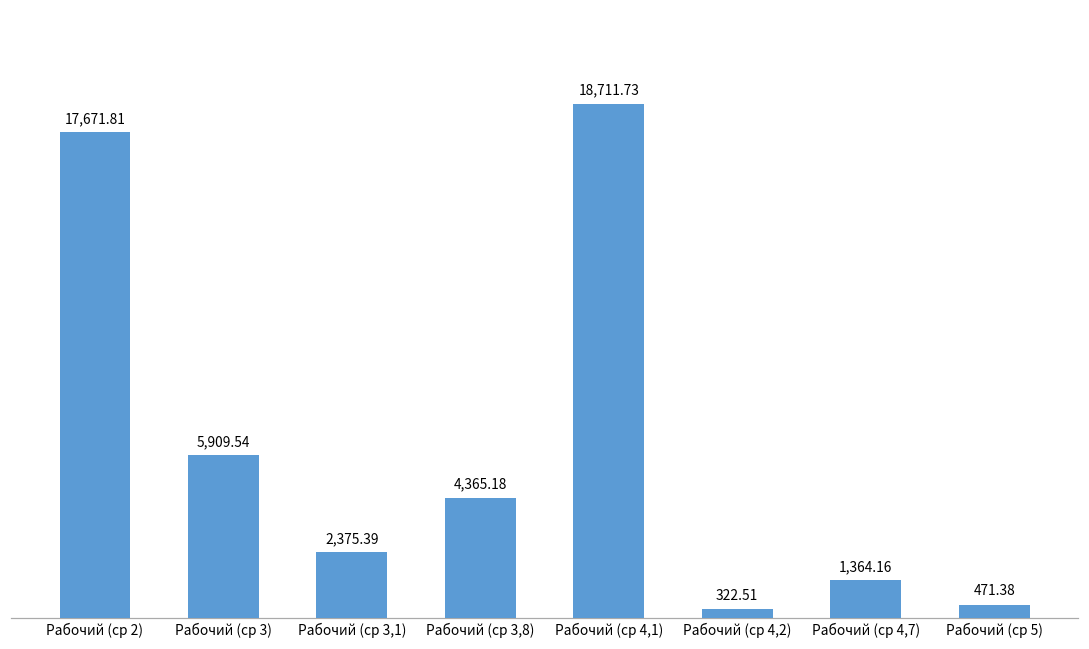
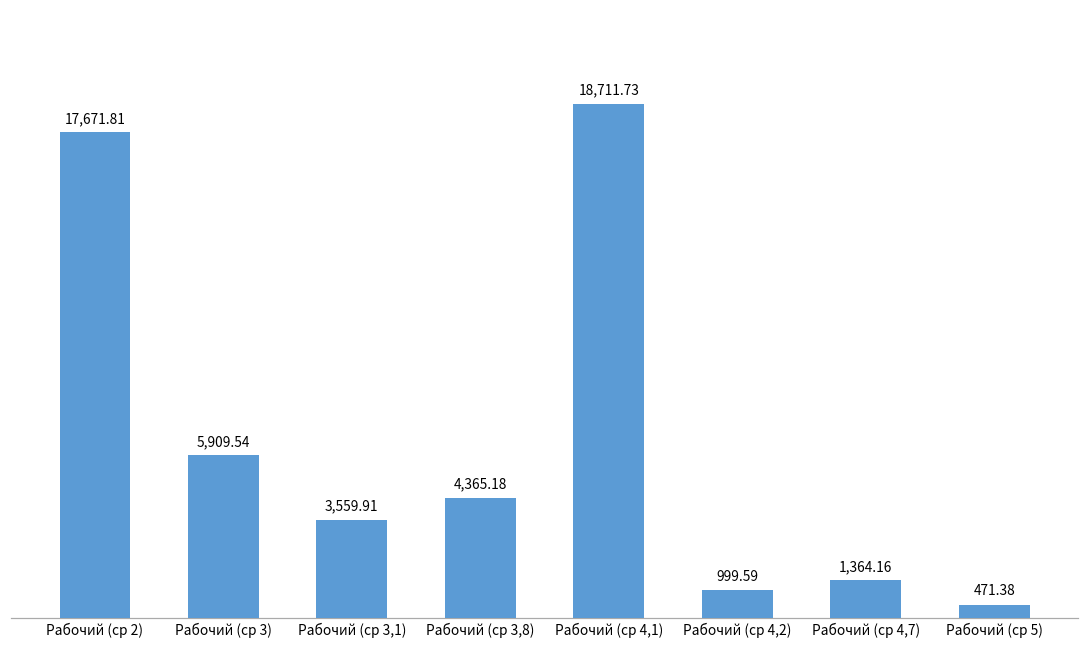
Рабочий (ср 3,1): 2,375.39 -> 3,559.91
Рабочий (ср 4,2): 322.51 -> 999.59
